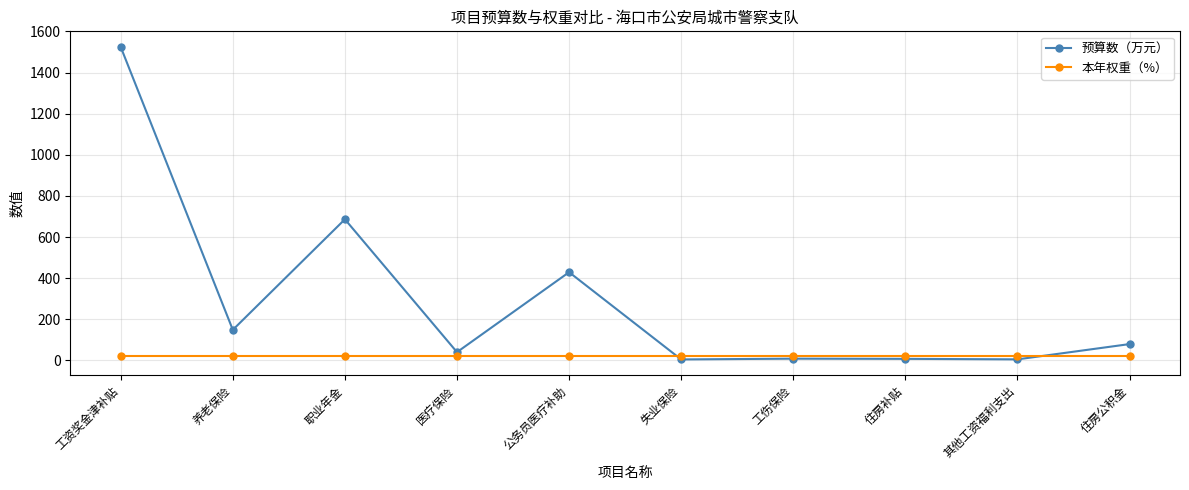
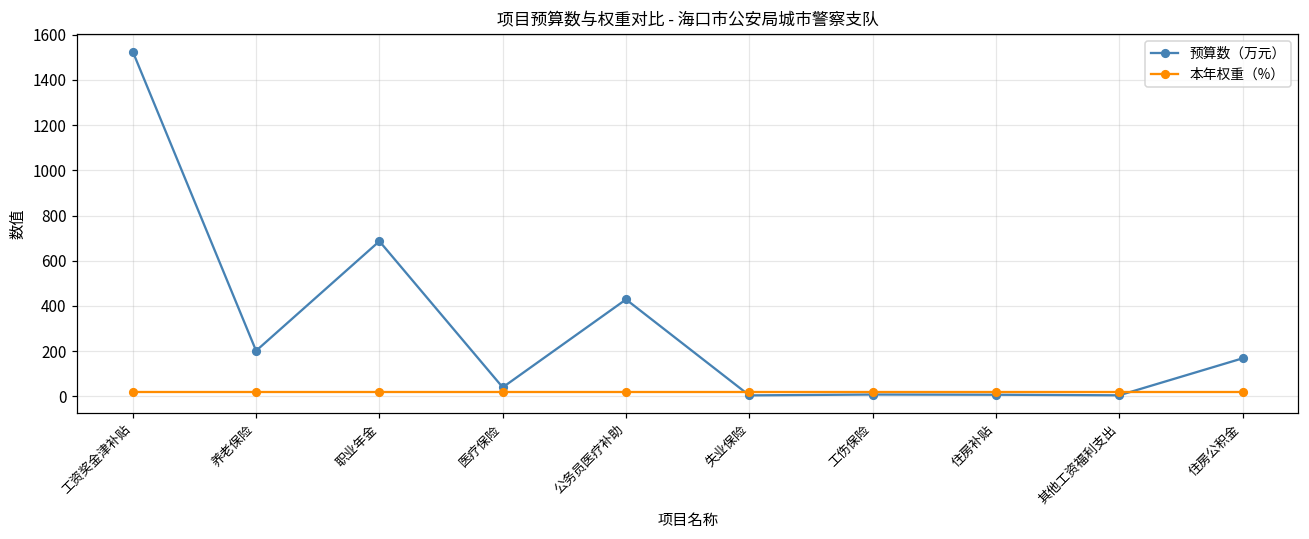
预算数（万元）, 养老保险: 150 -> 200
预算数（万元）, 住房公积金: 80 -> 170
